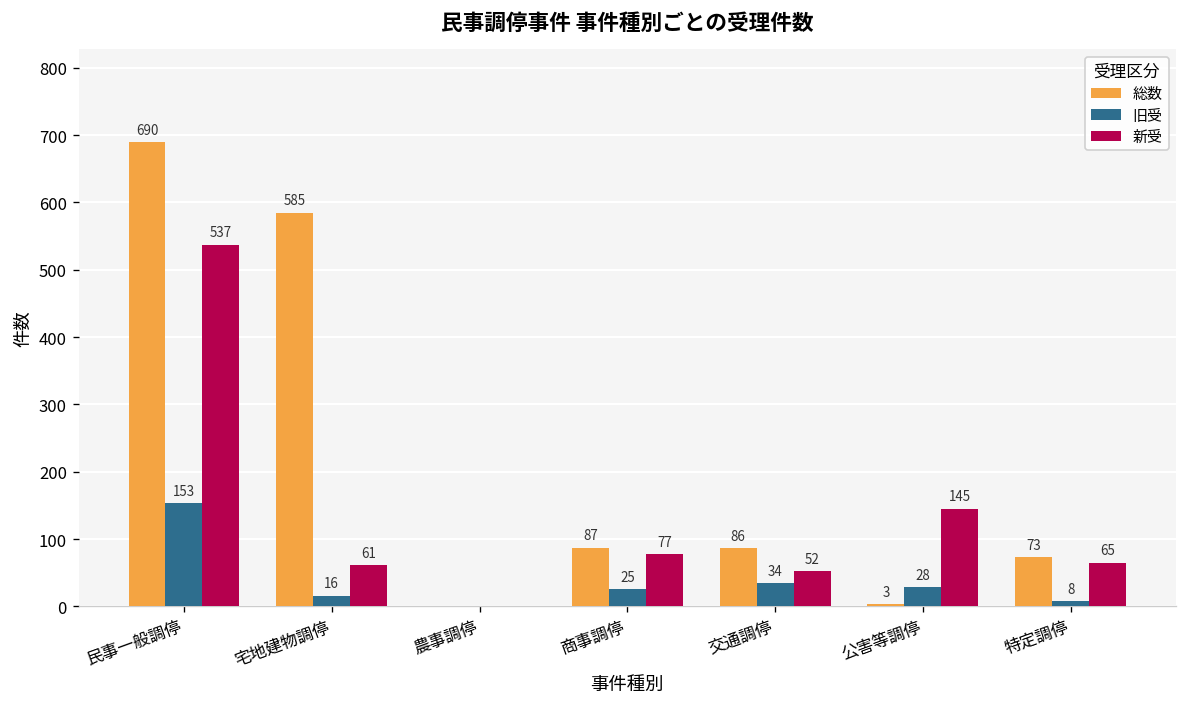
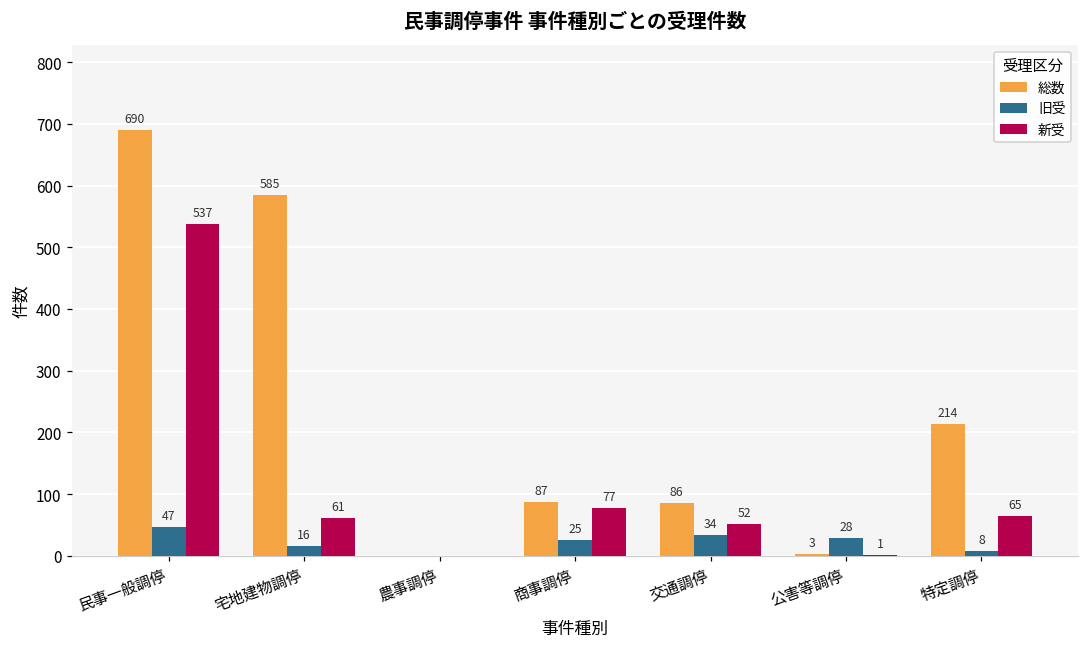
旧受, 民事一般調停: 153 -> 47
新受, 公害等調停: 145 -> 1
総数, 特定調停: 73 -> 214
